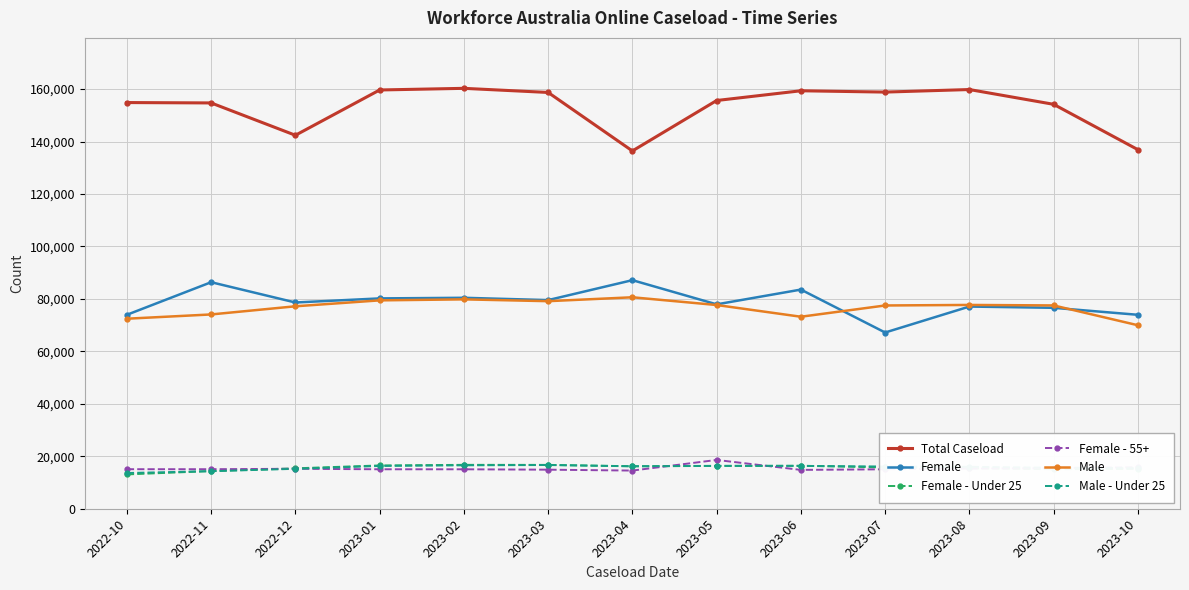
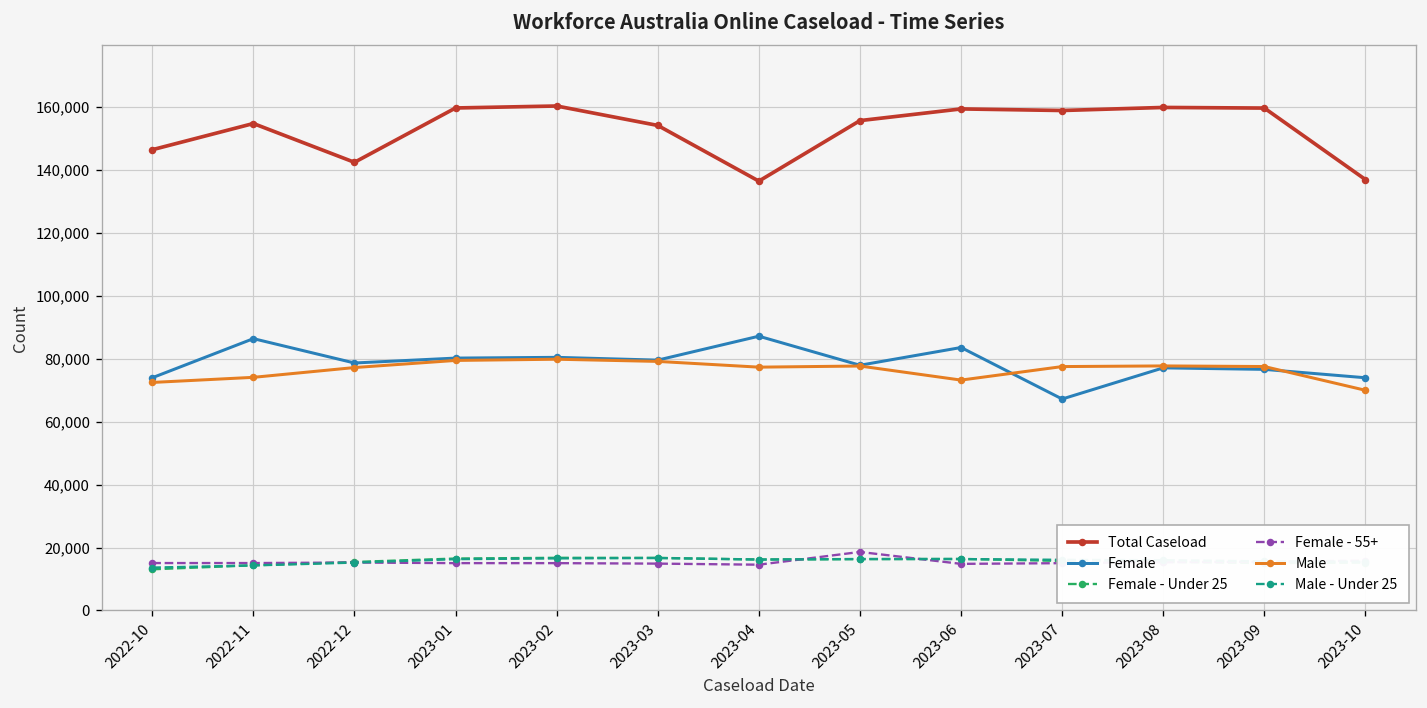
Total Caseload, 2022-10: 155,000 -> 146,000
Total Caseload, 2023-03: 159,000 -> 154,000
Male, 2023-04: 81,000 -> 77,000
Total Caseload, 2023-09: 154,000 -> 160,000
